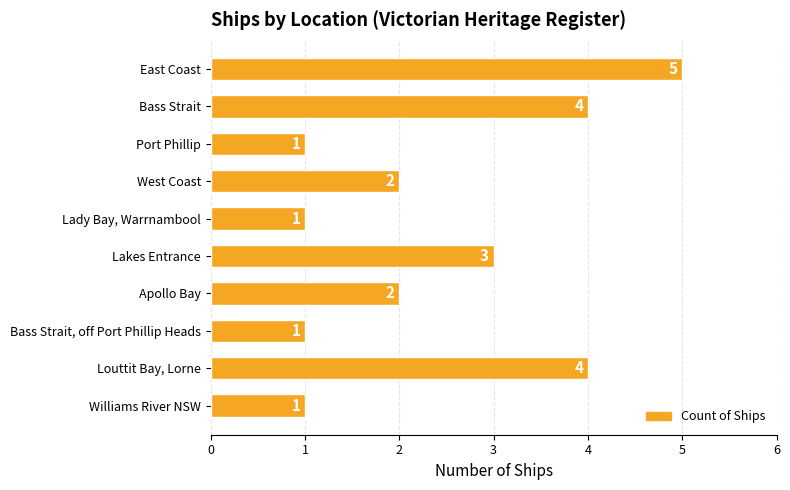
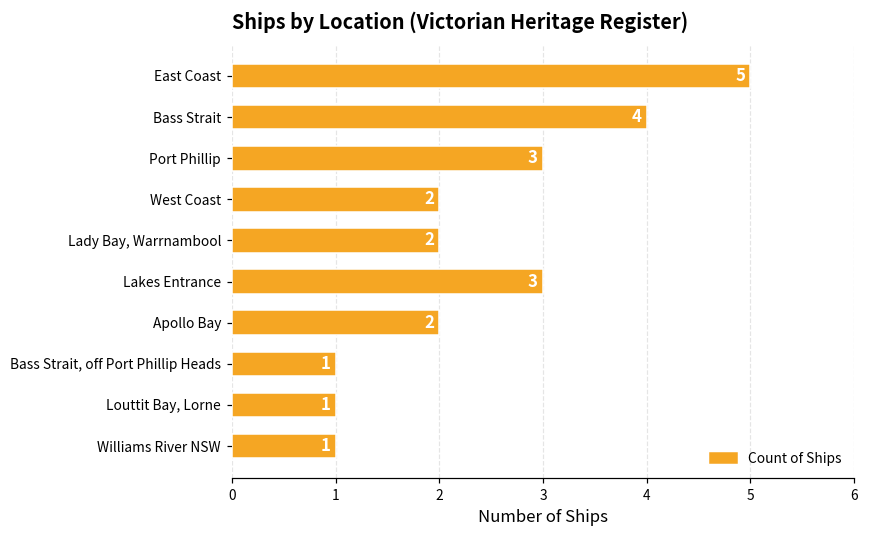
Port Phillip: 1 -> 3
Lady Bay, Warrnambool: 1 -> 2
Louttit Bay, Lorne: 4 -> 1
